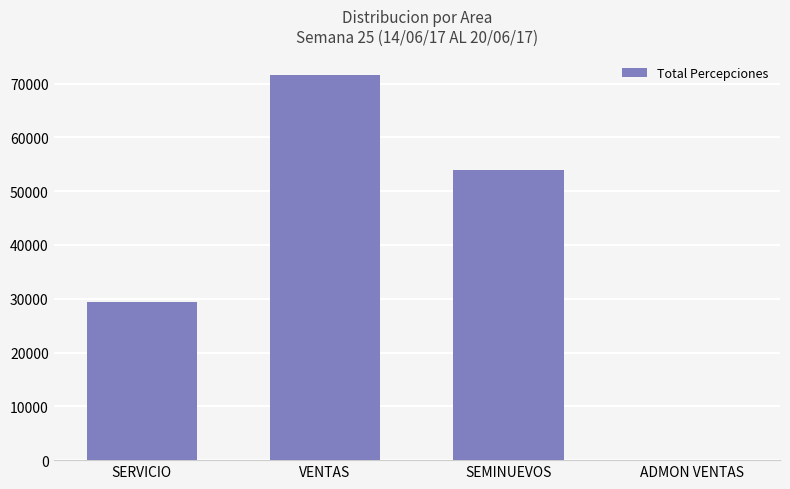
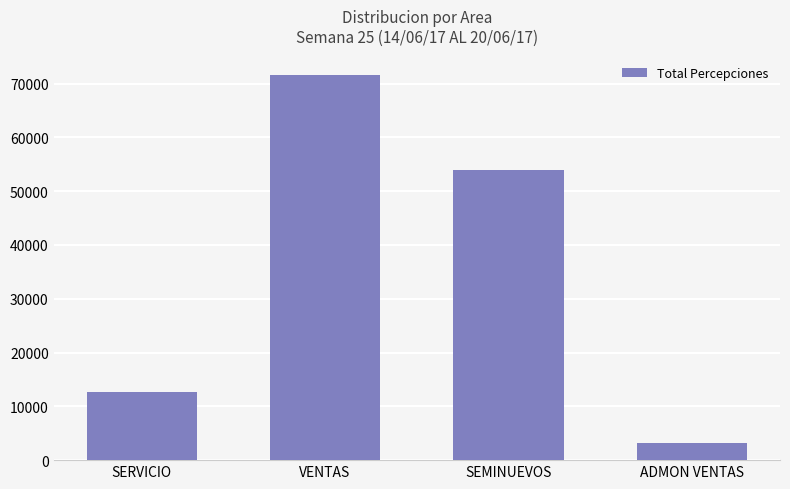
SERVICIO: 29000 -> 13000
ADMON VENTAS: 0 -> 3000
